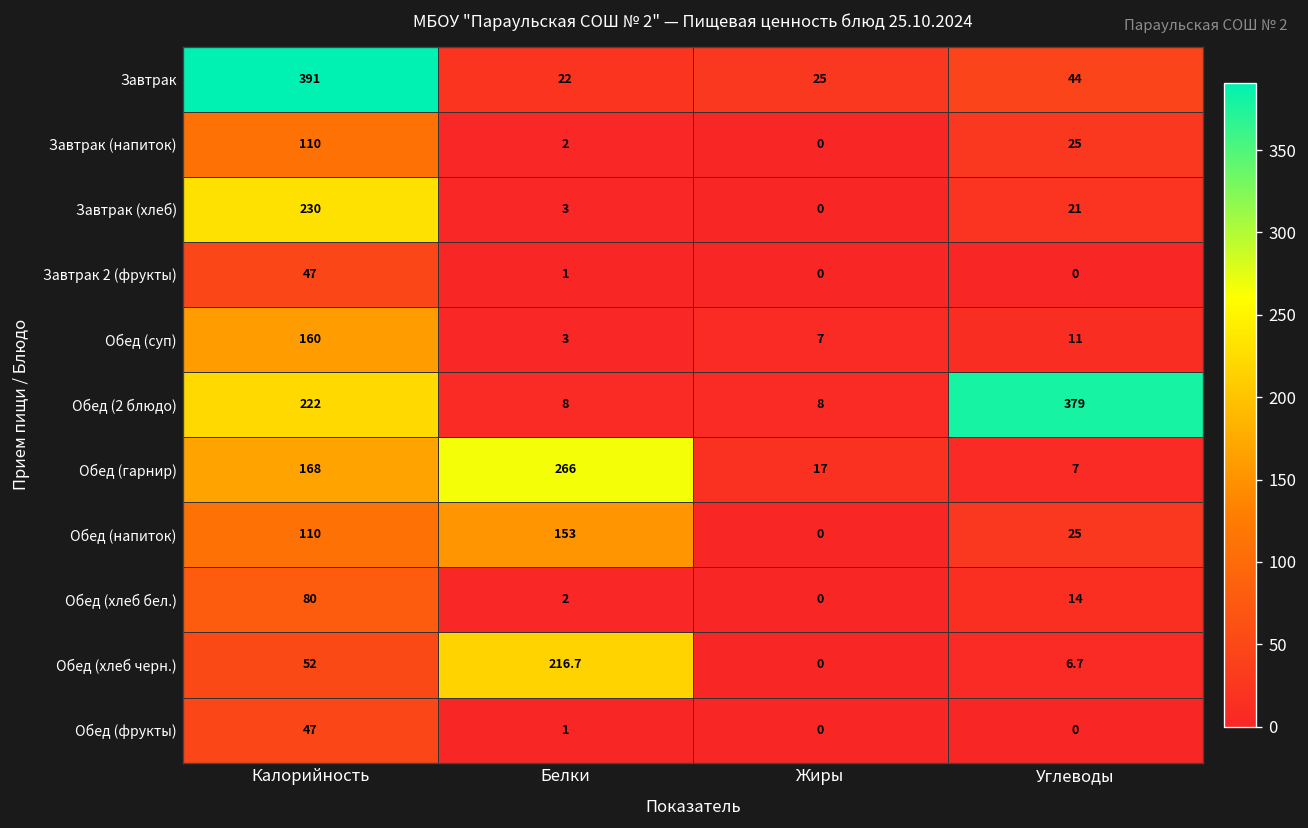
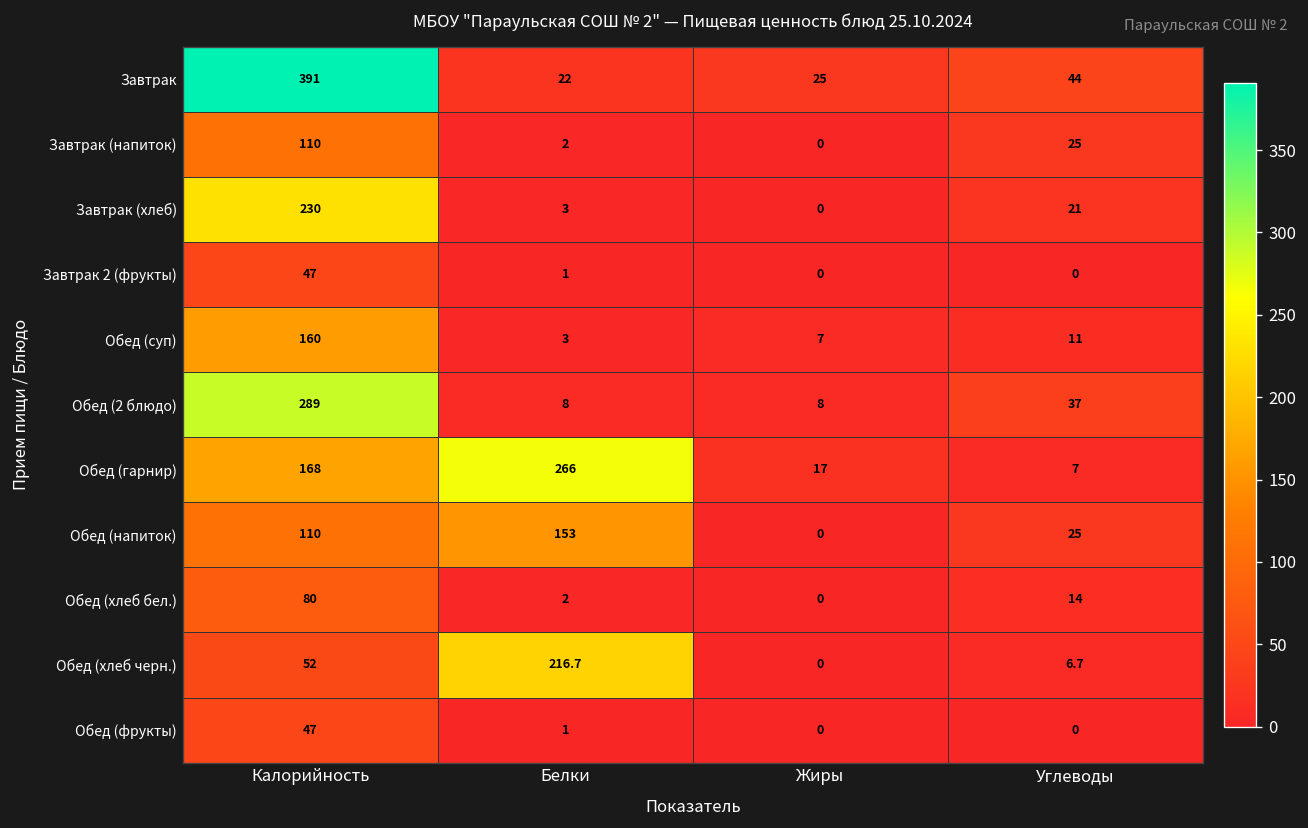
Обед (2 блюдо), Калорийность: 222 -> 289
Обед (2 блюдо), Углеводы: 379 -> 37
